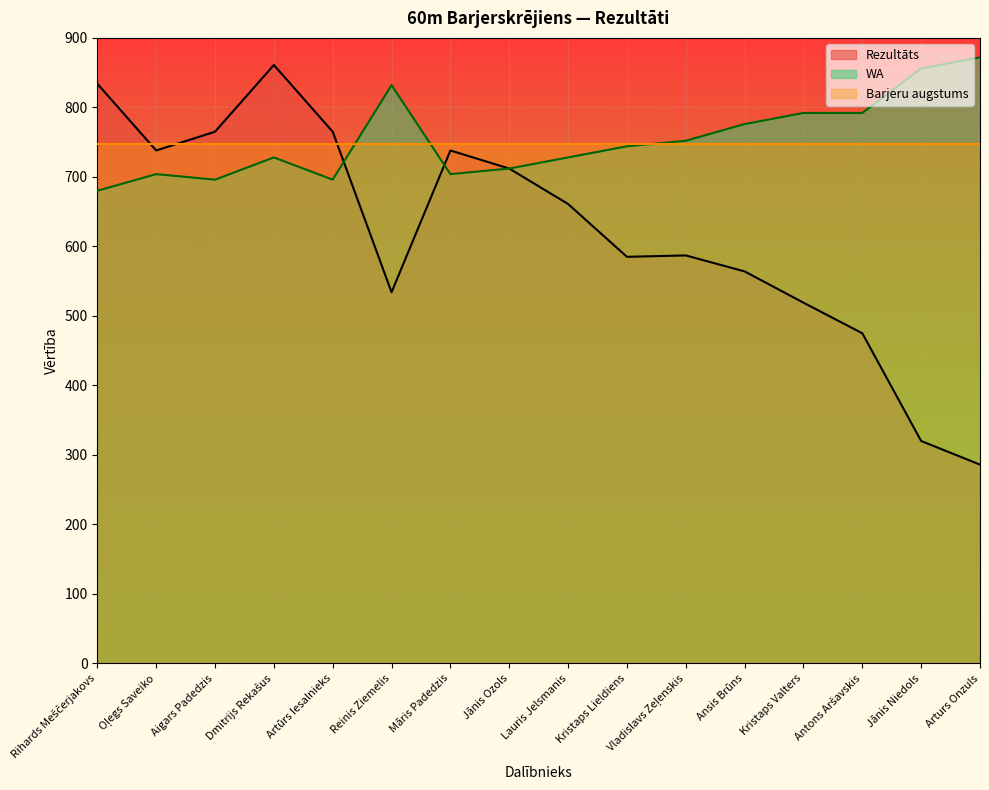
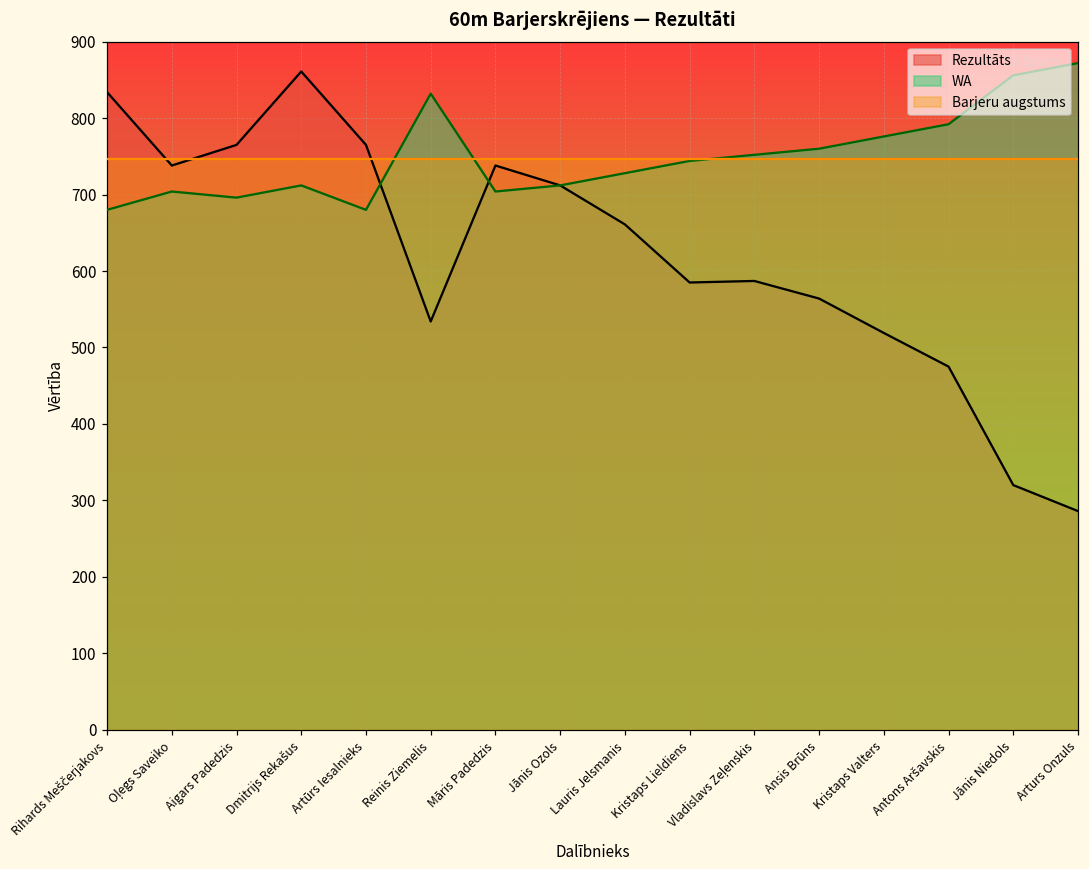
WA, Dmitrijs Rekašus: 730 -> 710
WA, Artūrs Iesalnieks: 700 -> 680
WA, Ansis Brūns: 780 -> 760
WA, Kristaps Valters: 790 -> 780
